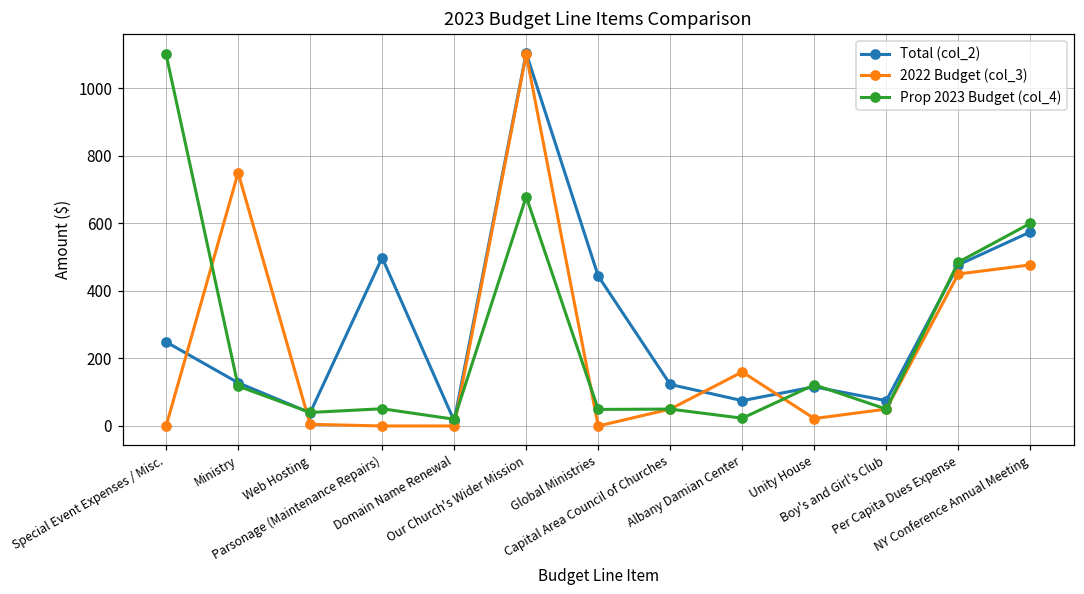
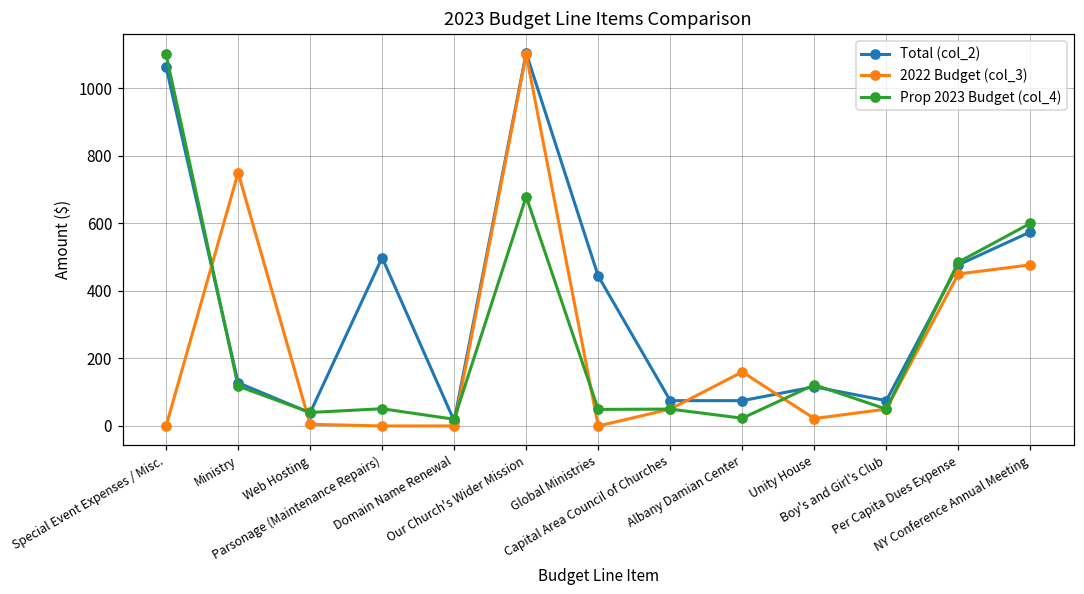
Total (col_2), Special Event Expenses / Misc.: 250 -> 1060
Total (col_2), Capital Area Council of Churches: 120 -> 80
